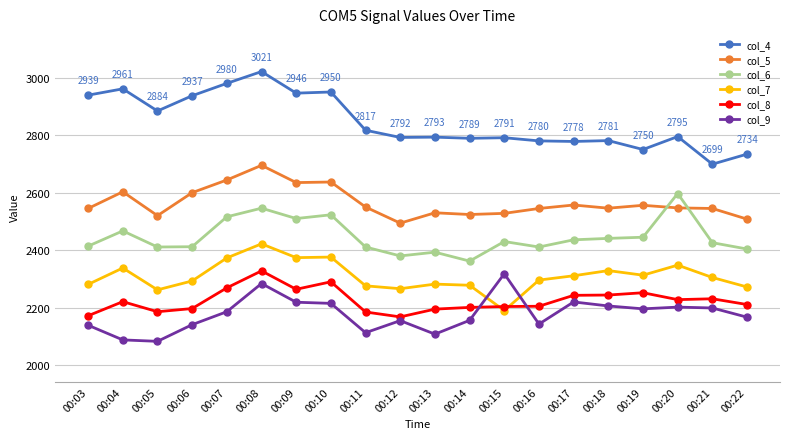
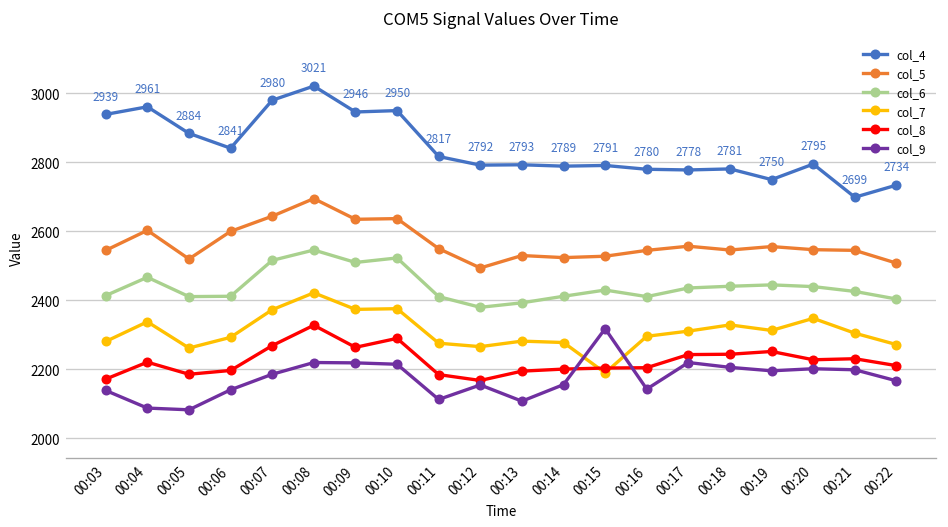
col_4, 00:06: 2937 -> 2841
col_9, 00:08: 2280 -> 2220
col_6, 00:14: 2360 -> 2410
col_6, 00:20: 2600 -> 2440
